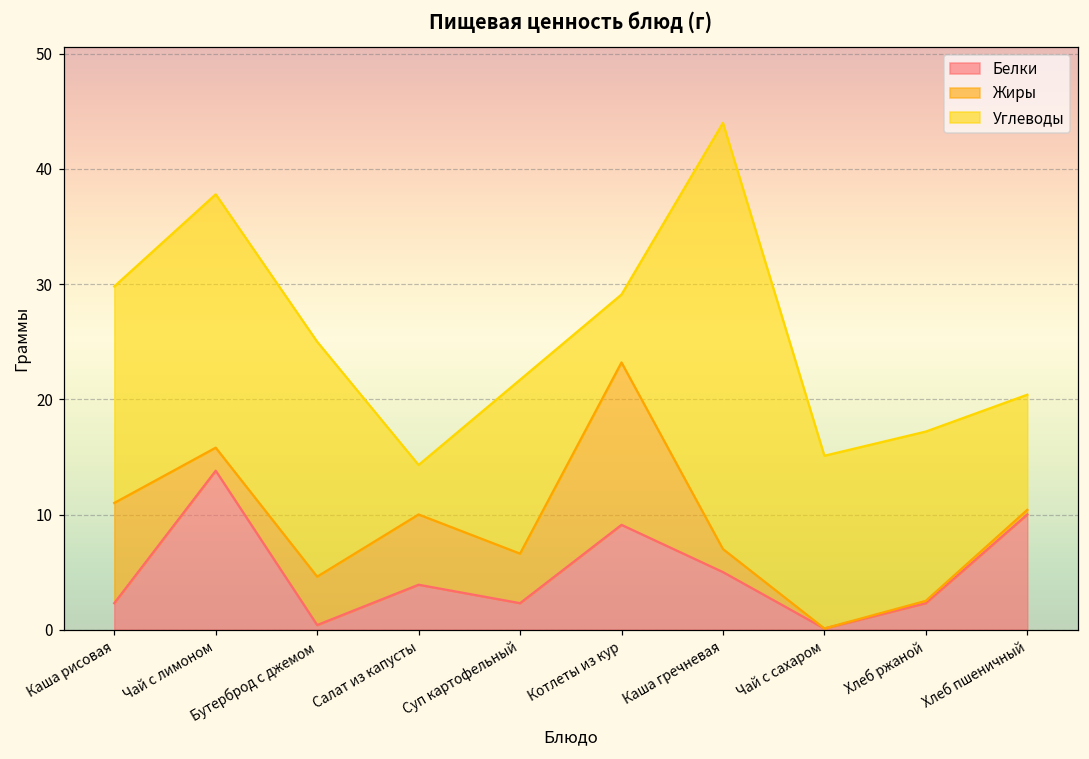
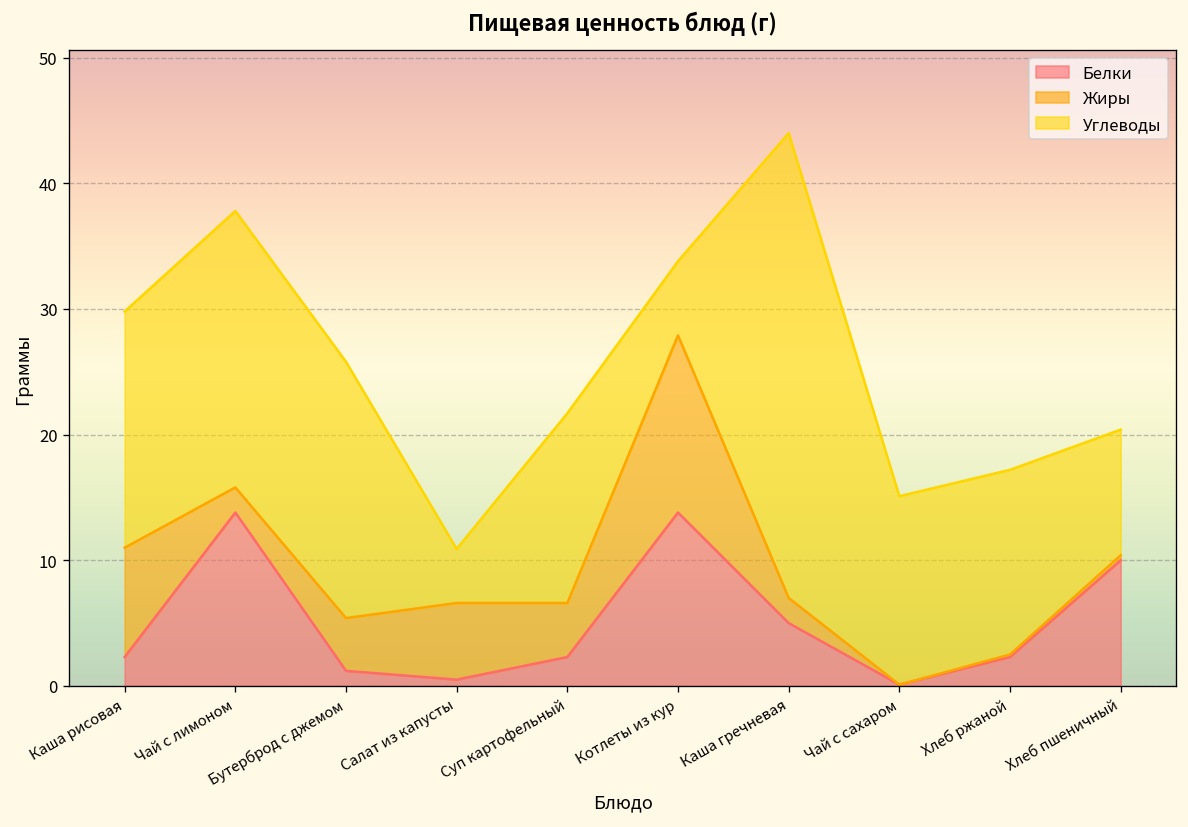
Белки, Бутерброд с джемом: 0.4 -> 1.2
Белки, Салат из капусты: 3.9 -> 0.5
Белки, Котлеты из кур: 9.1 -> 13.8
